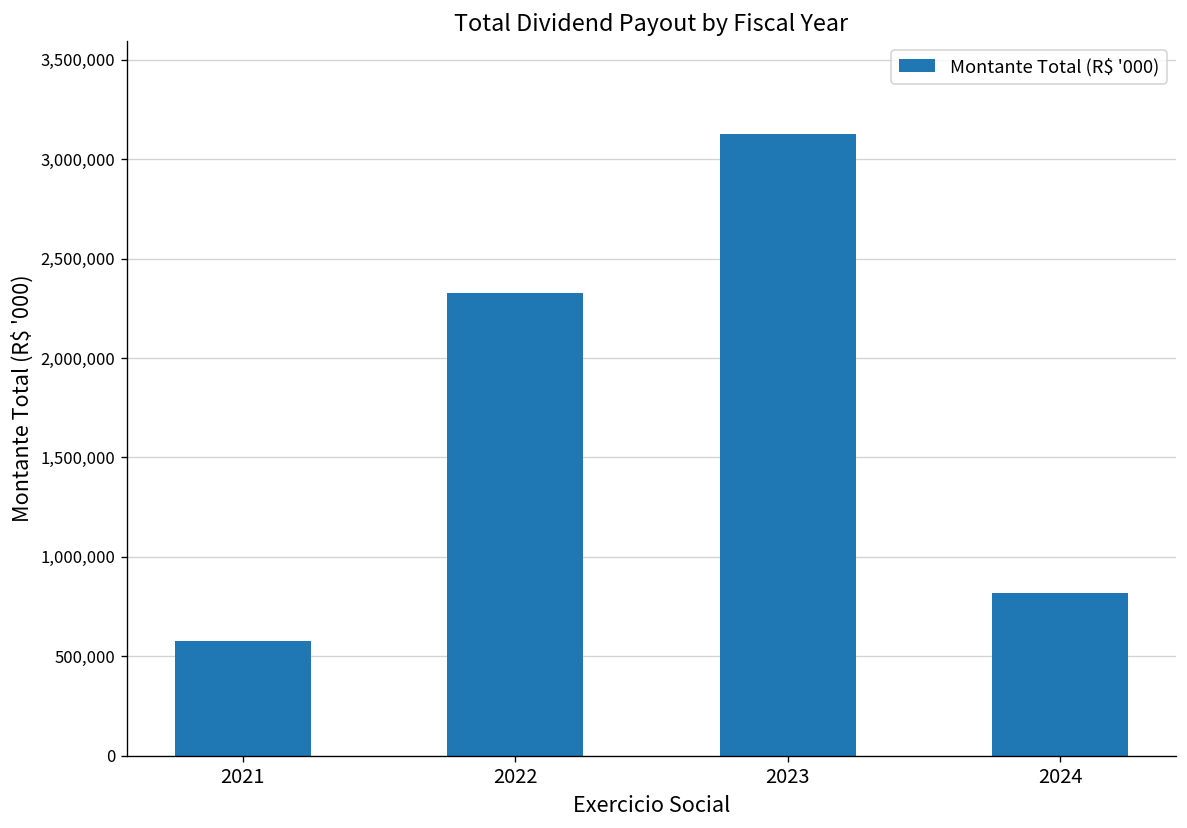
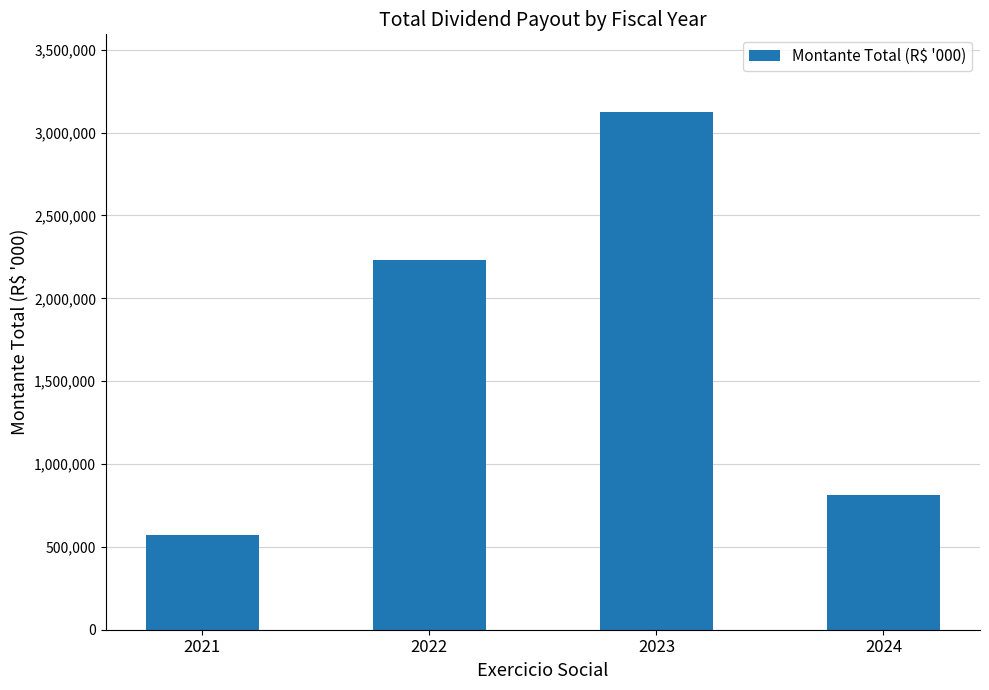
2022: 2,330,000 -> 2,230,000
